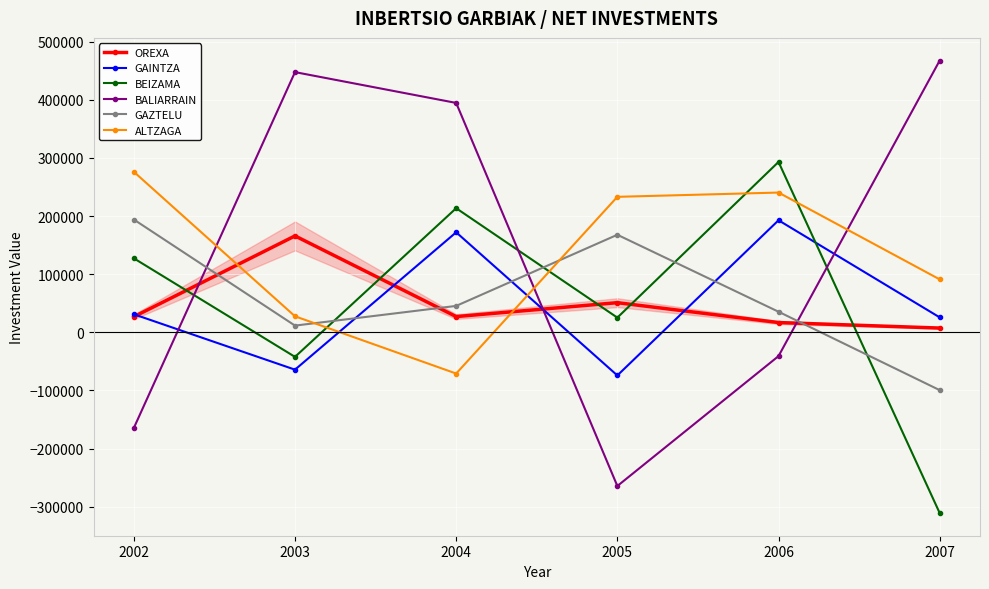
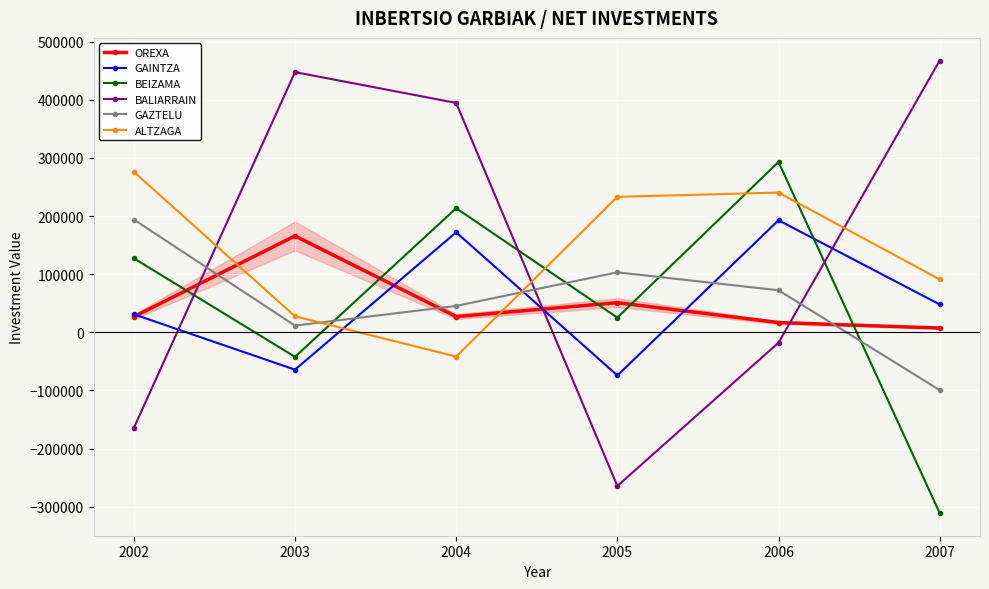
ALTZAGA, 2004: -70000 -> -40000
GAZTELU, 2005: 170000 -> 100000
BALIARRAIN, 2006: -40000 -> -20000
GAZTELU, 2006: 40000 -> 70000
GAINTZA, 2007: 30000 -> 50000
